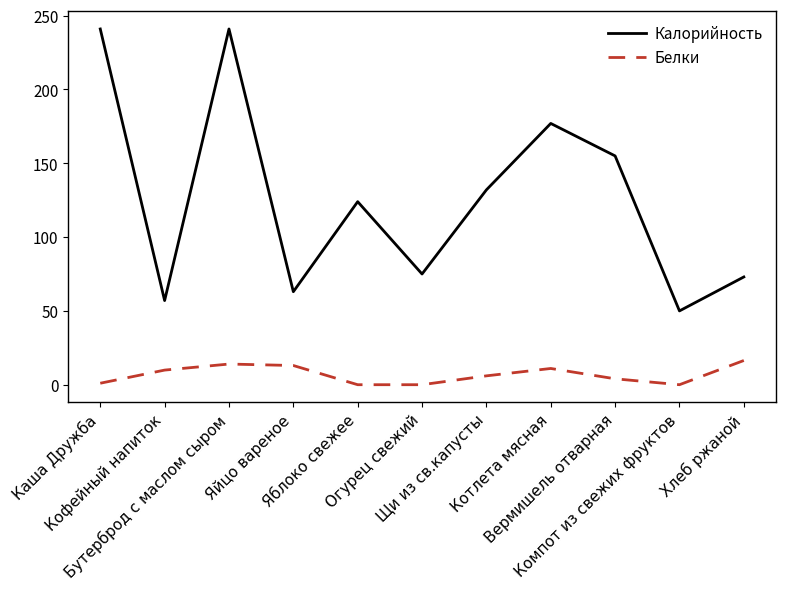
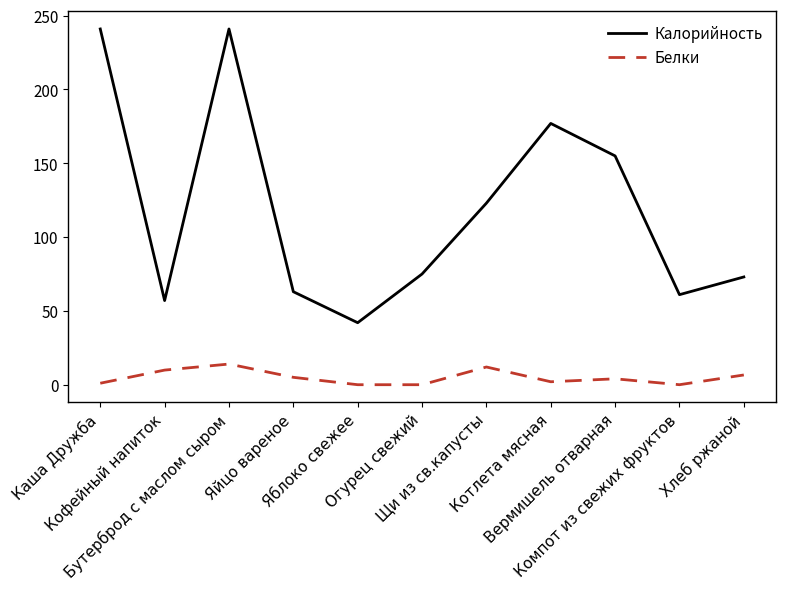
Белки, Яйцо вареное: 13 -> 5
Калорийность, Яблоко свежее: 124 -> 42
Калорийность, Щи из св.капусты: 132 -> 123
Белки, Щи из св.капусты: 6 -> 12
Белки, Котлета мясная: 11 -> 2
Калорийность, Компот из свежих фруктов: 50 -> 61
Белки, Хлеб ржаной: 16 -> 7
